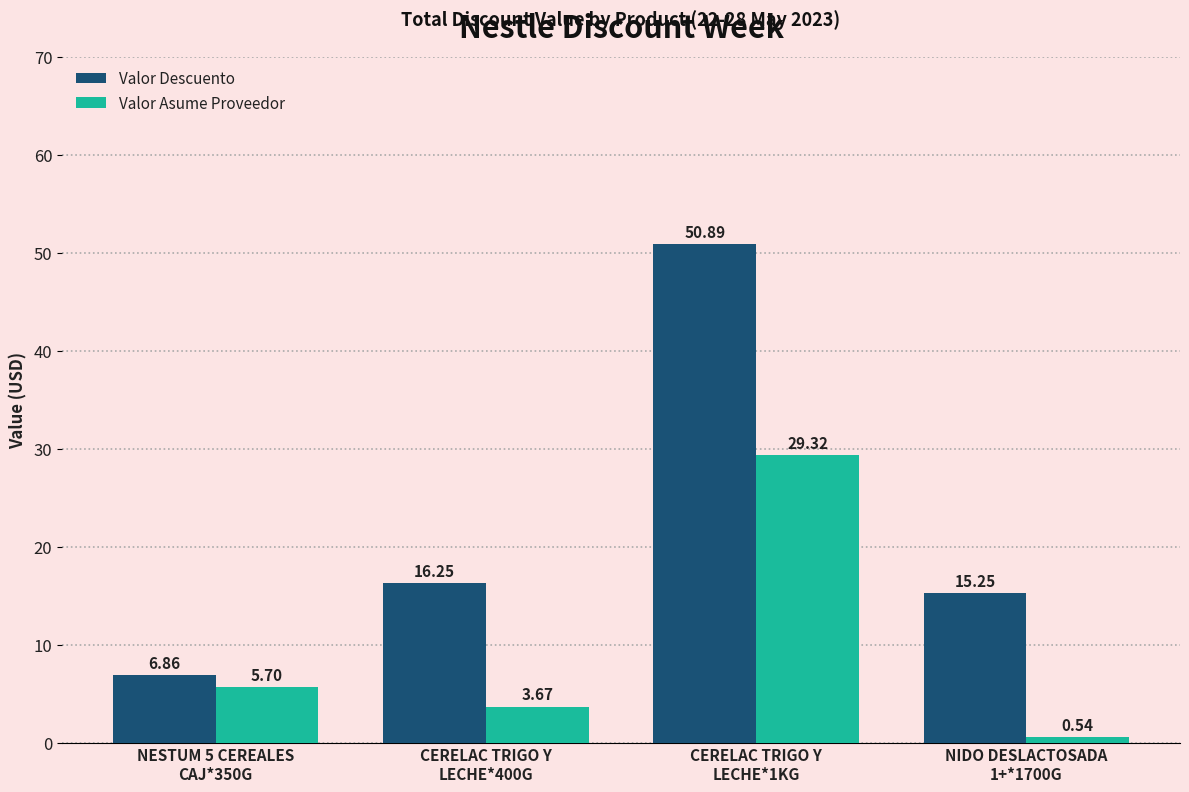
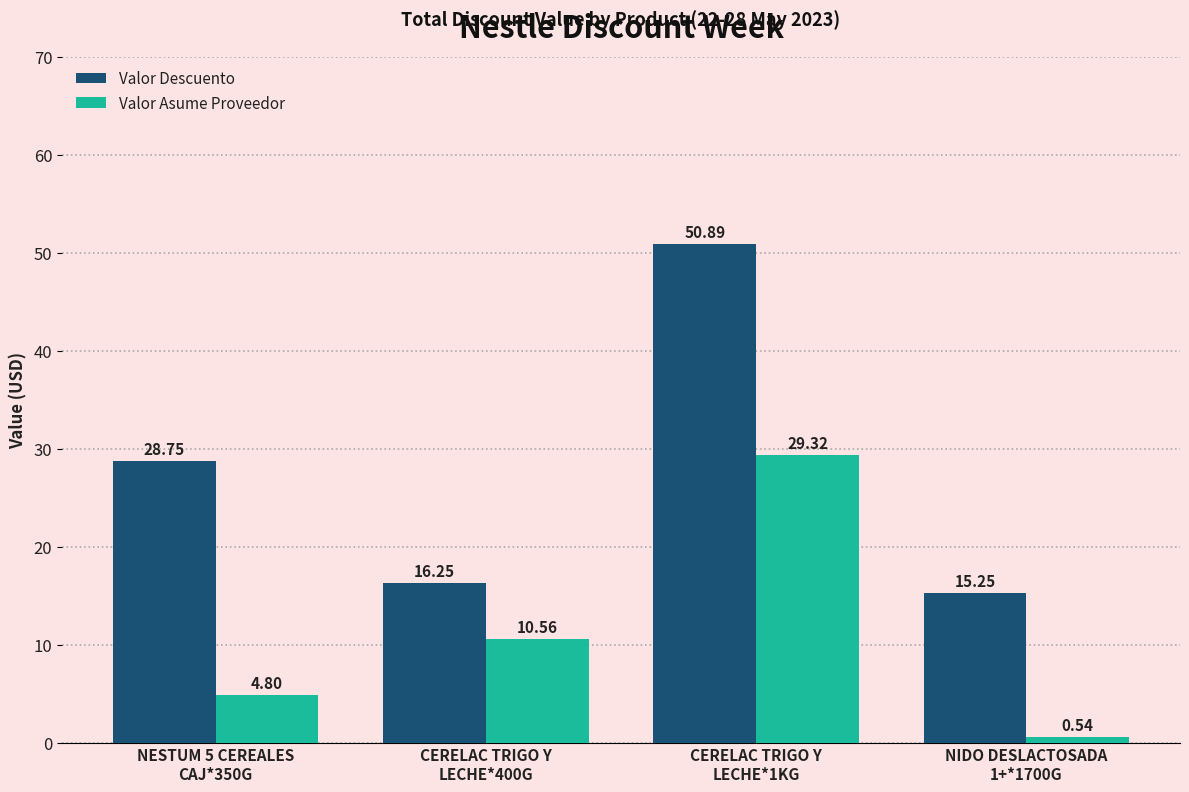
Valor Descuento, NESTUM 5 CEREALES CAJ*350G: 6.86 -> 28.75
Valor Asume Proveedor, NESTUM 5 CEREALES CAJ*350G: 5.70 -> 4.80
Valor Asume Proveedor, CERELAC TRIGO Y LECHE*400G: 3.67 -> 10.56
